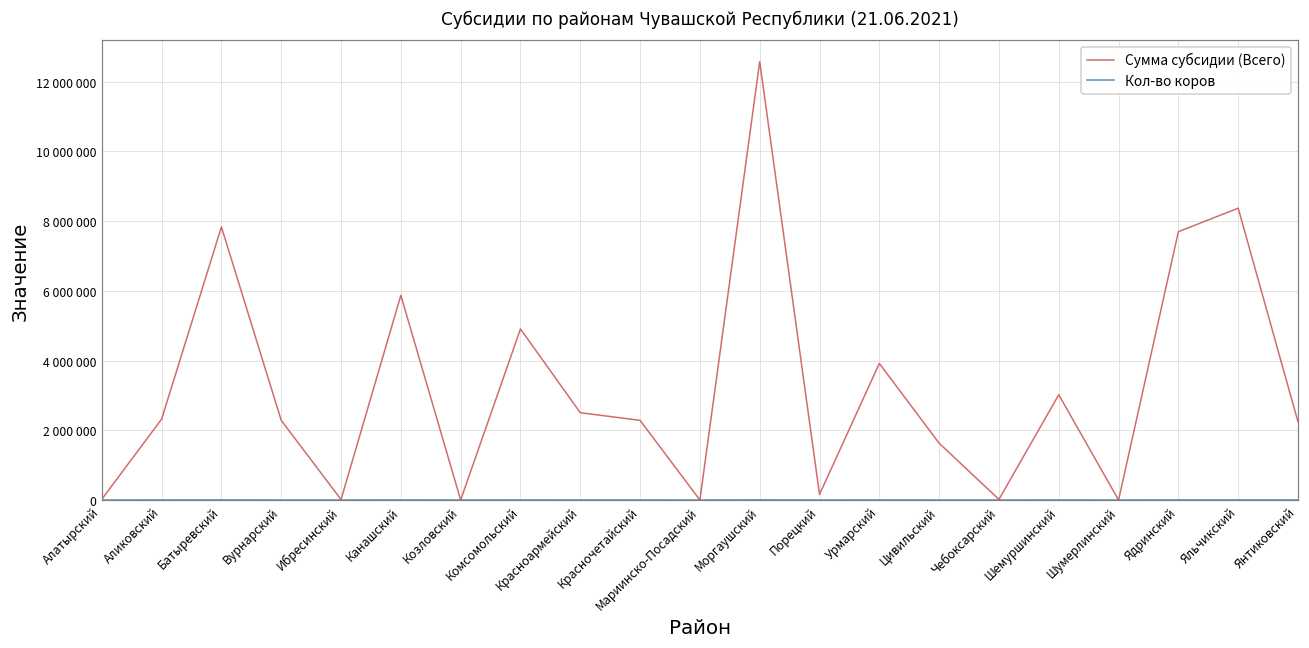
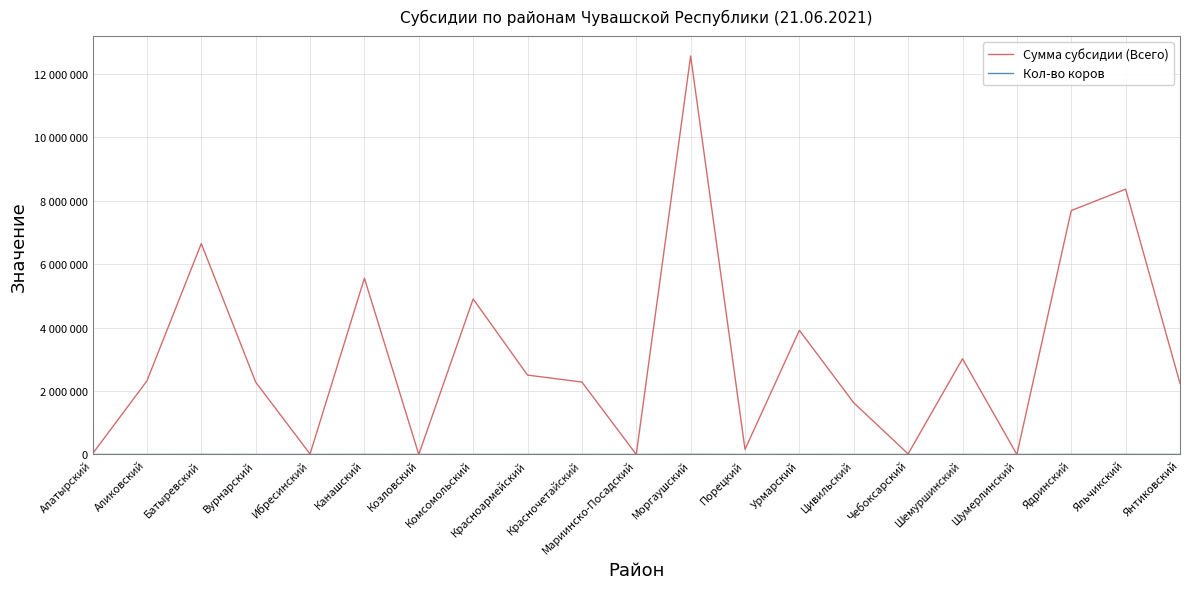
Сумма субсидии (Всего), Батыревский: 7800000 -> 6700000
Сумма субсидии (Всего), Канашский: 5900000 -> 5600000
